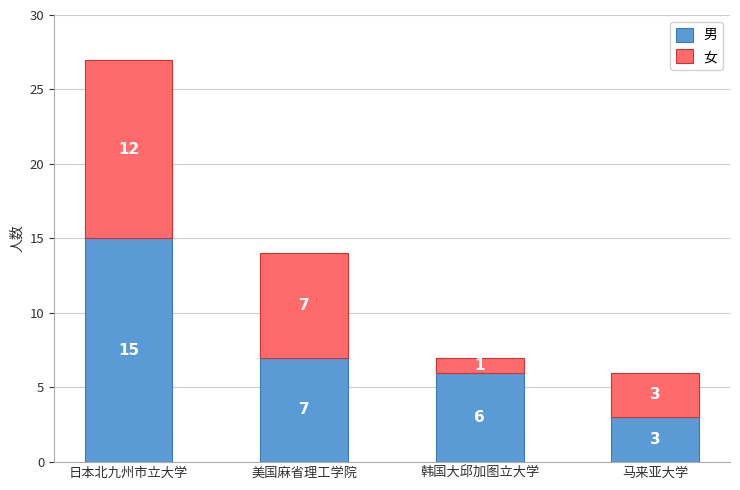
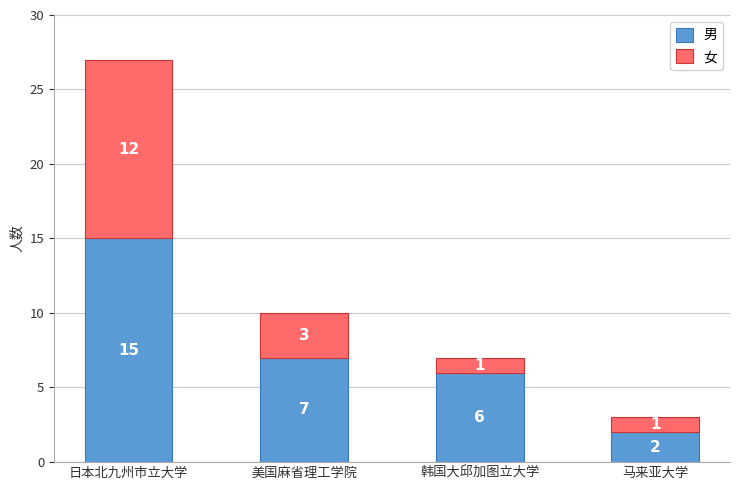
女, 美国麻省理工学院: 7 -> 3
男, 马来亚大学: 3 -> 2
女, 马来亚大学: 3 -> 1
